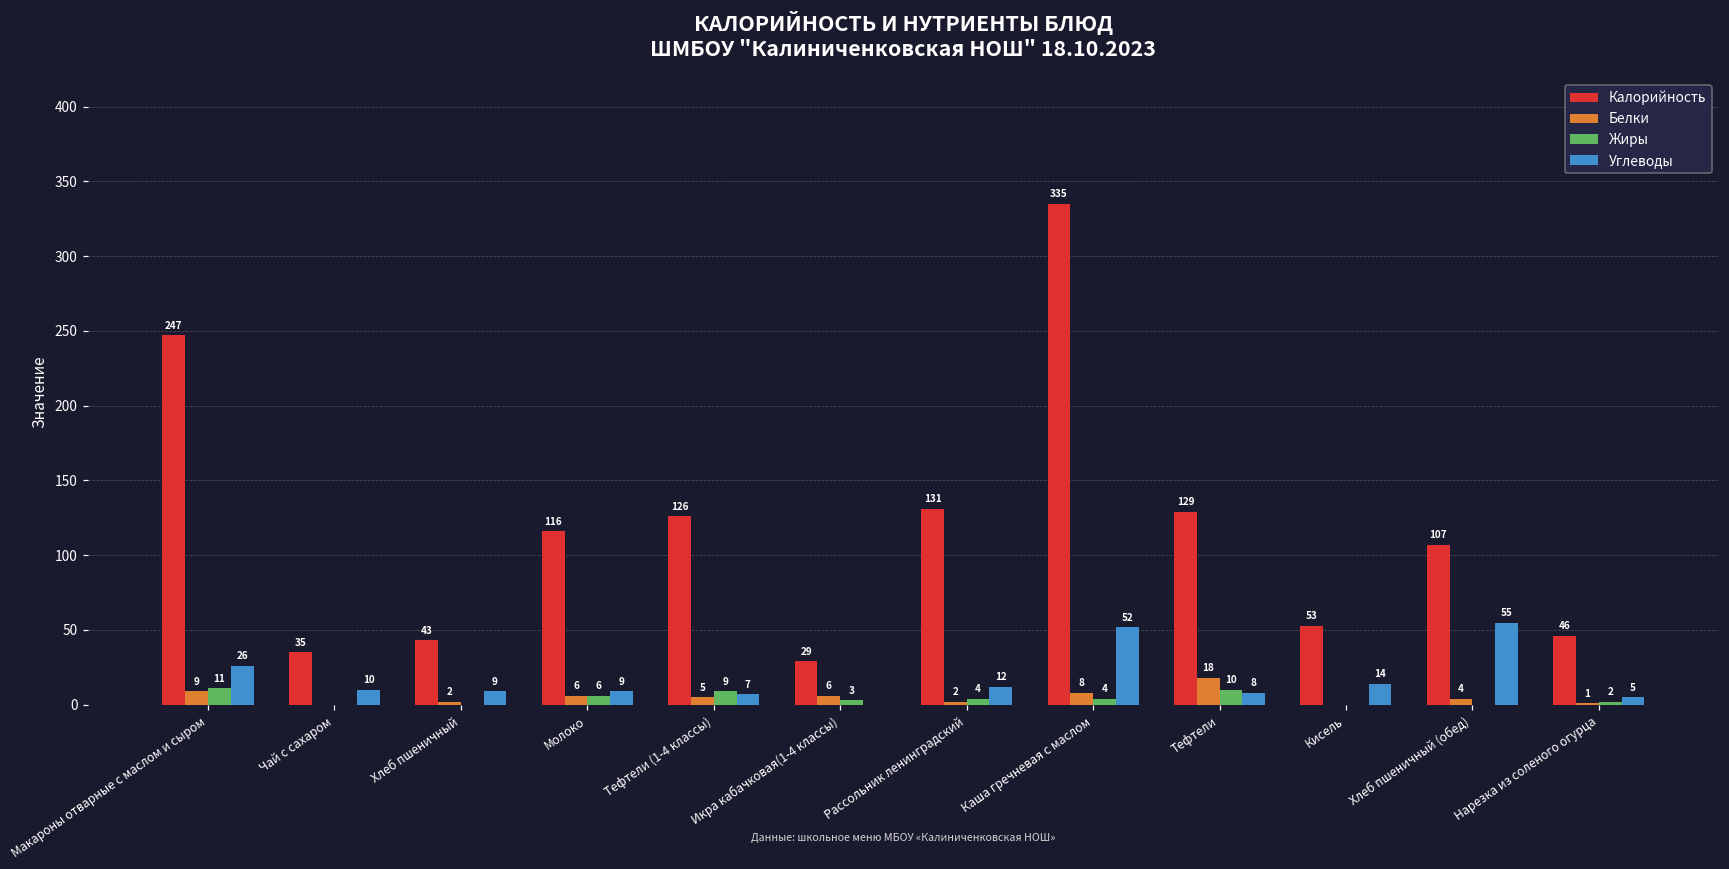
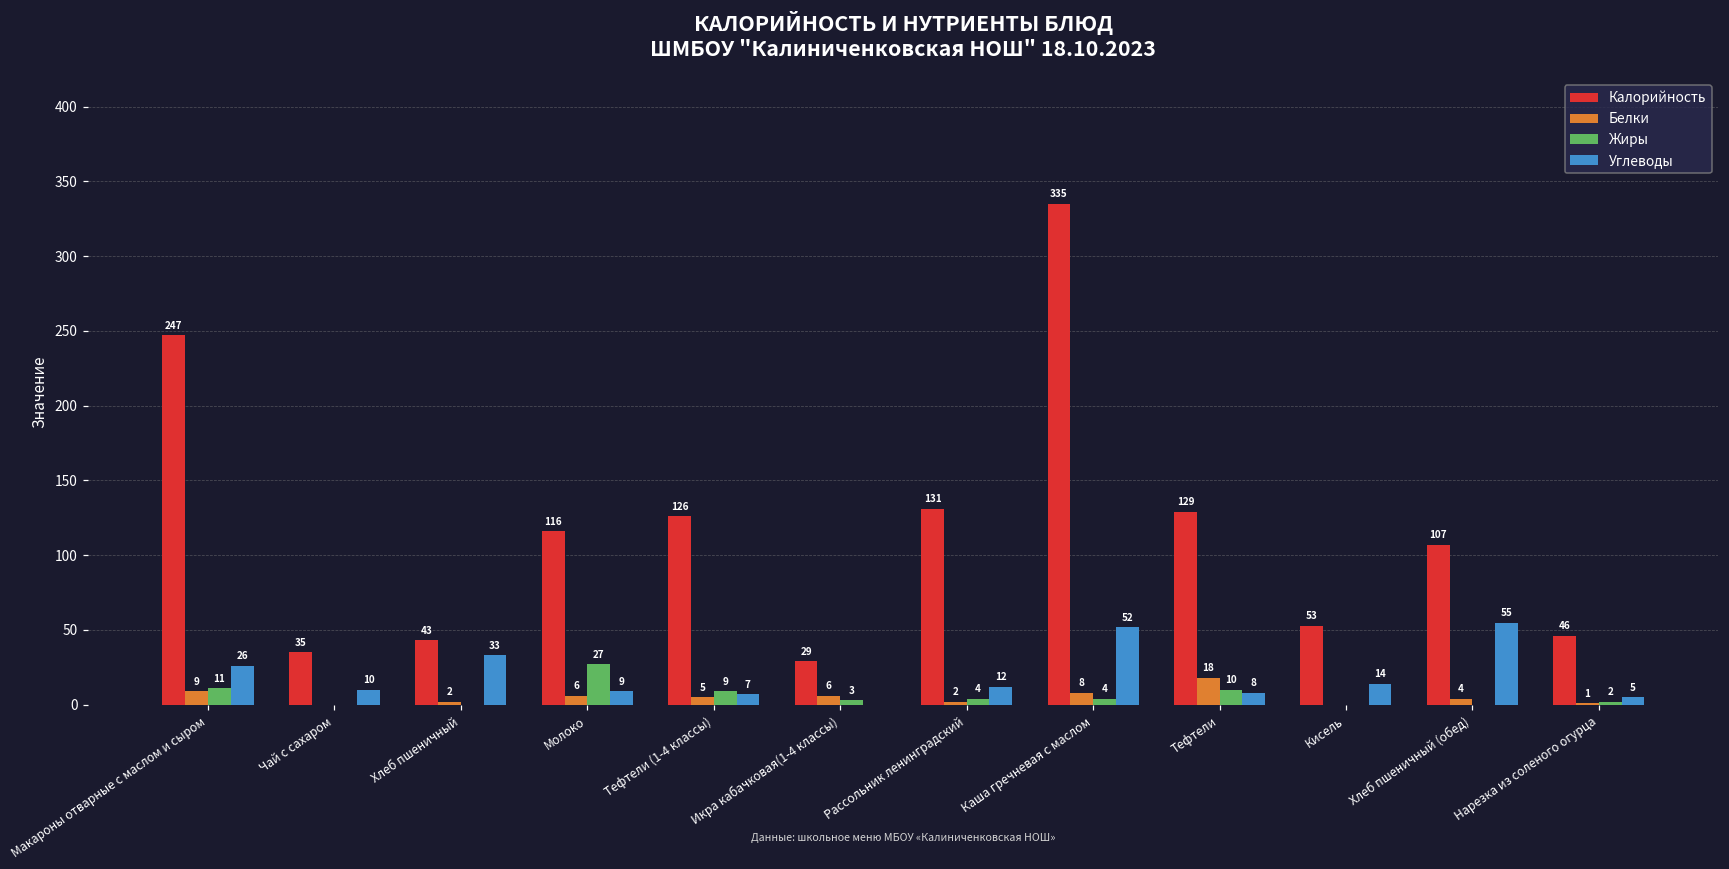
Углеводы, Хлеб пшеничный: 9 -> 33
Жиры, Молоко: 6 -> 27
